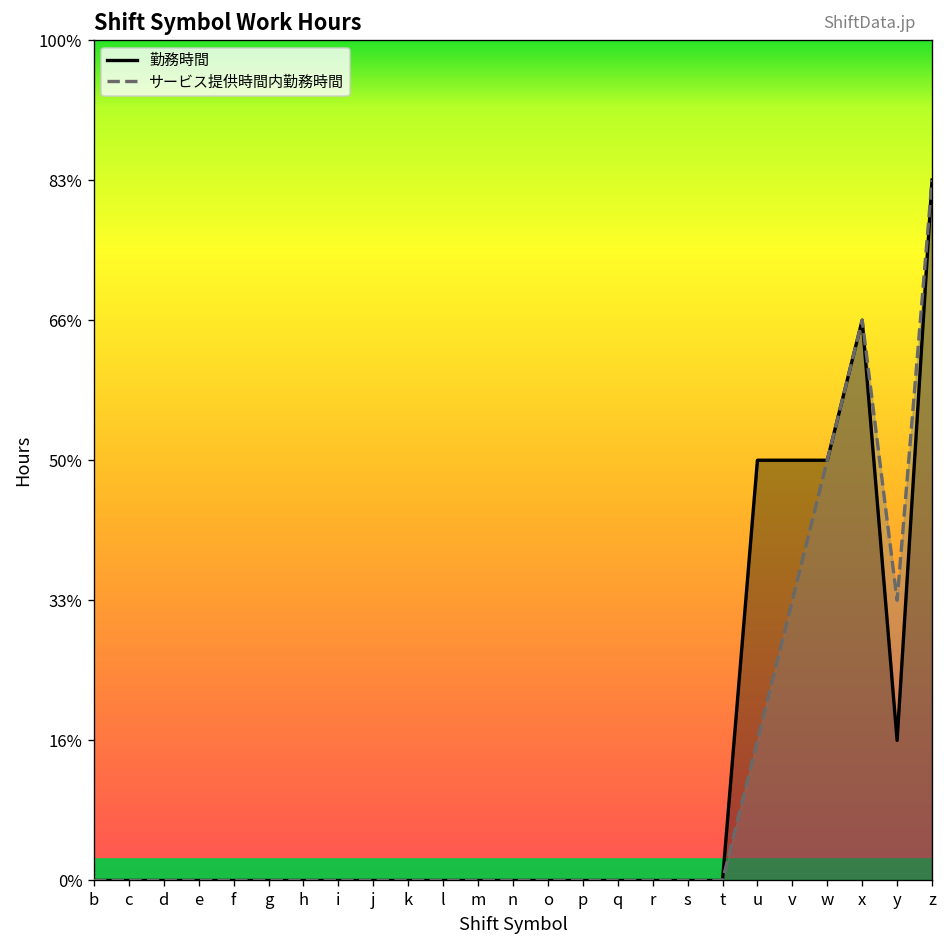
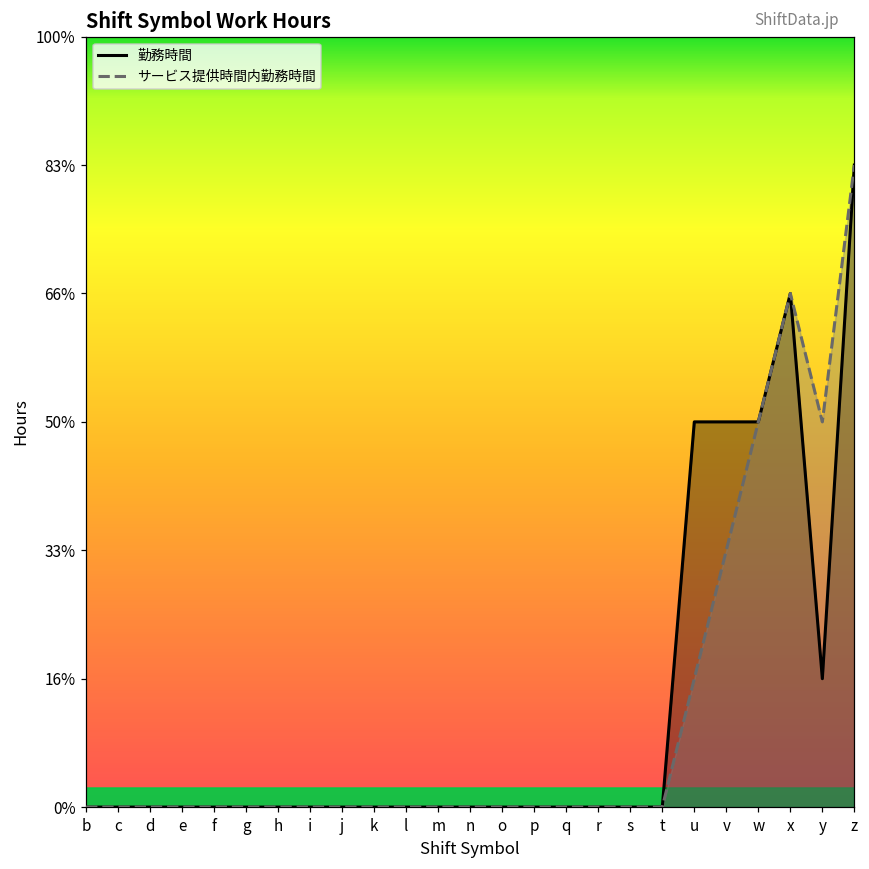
サービス提供時間内勤務時間, y: 33% -> 50%
